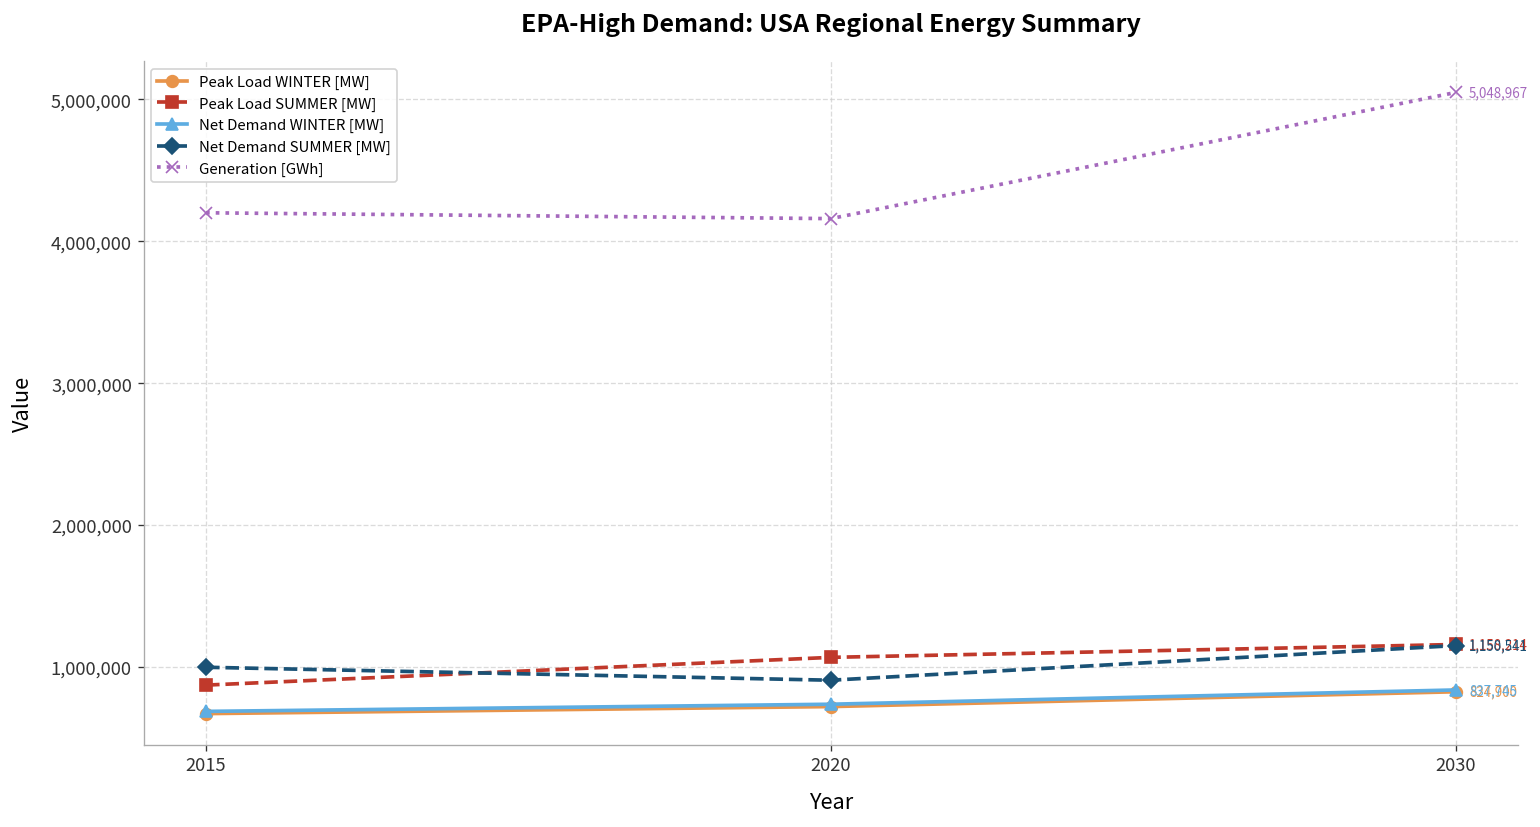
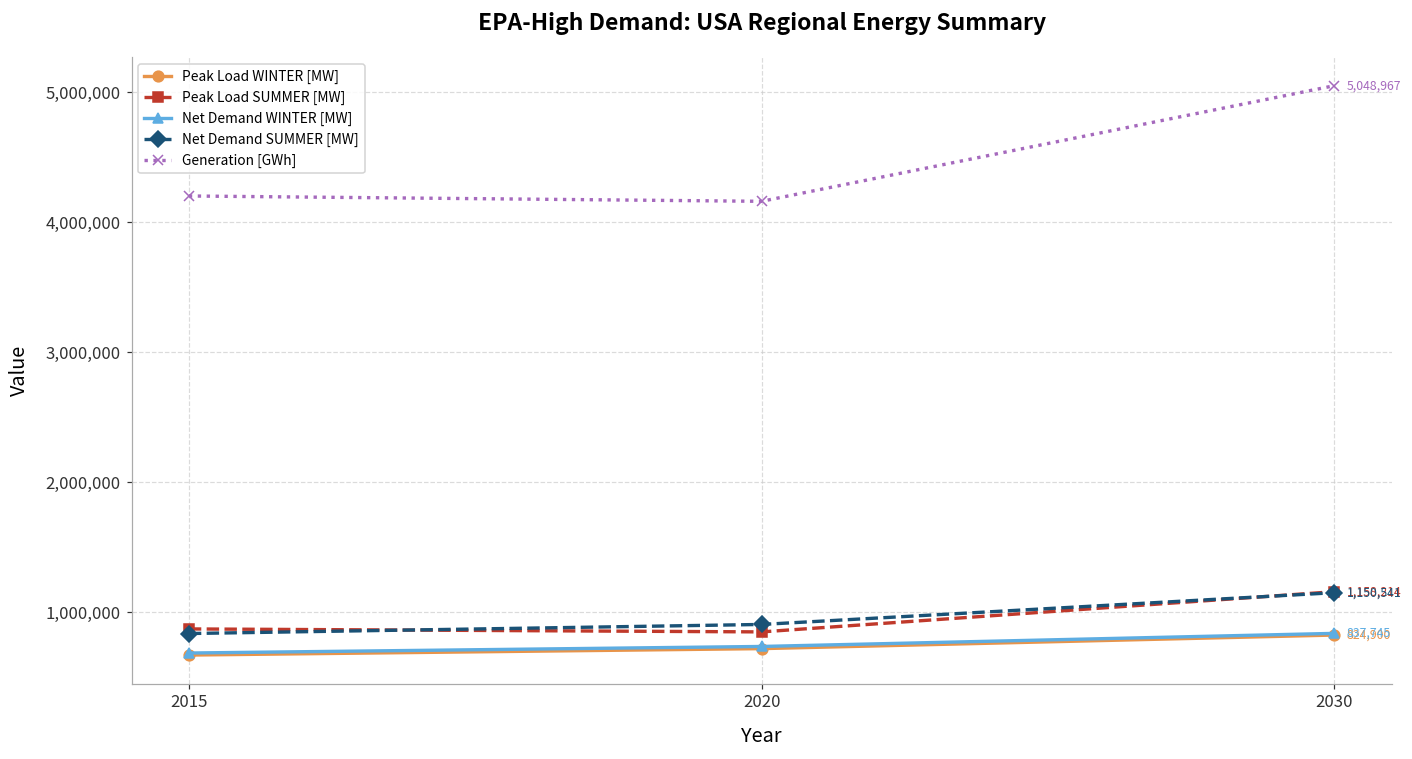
Net Demand SUMMER [MW], 2015: 1,000,000 -> 840,000
Peak Load SUMMER [MW], 2020: 1,070,000 -> 850,000
